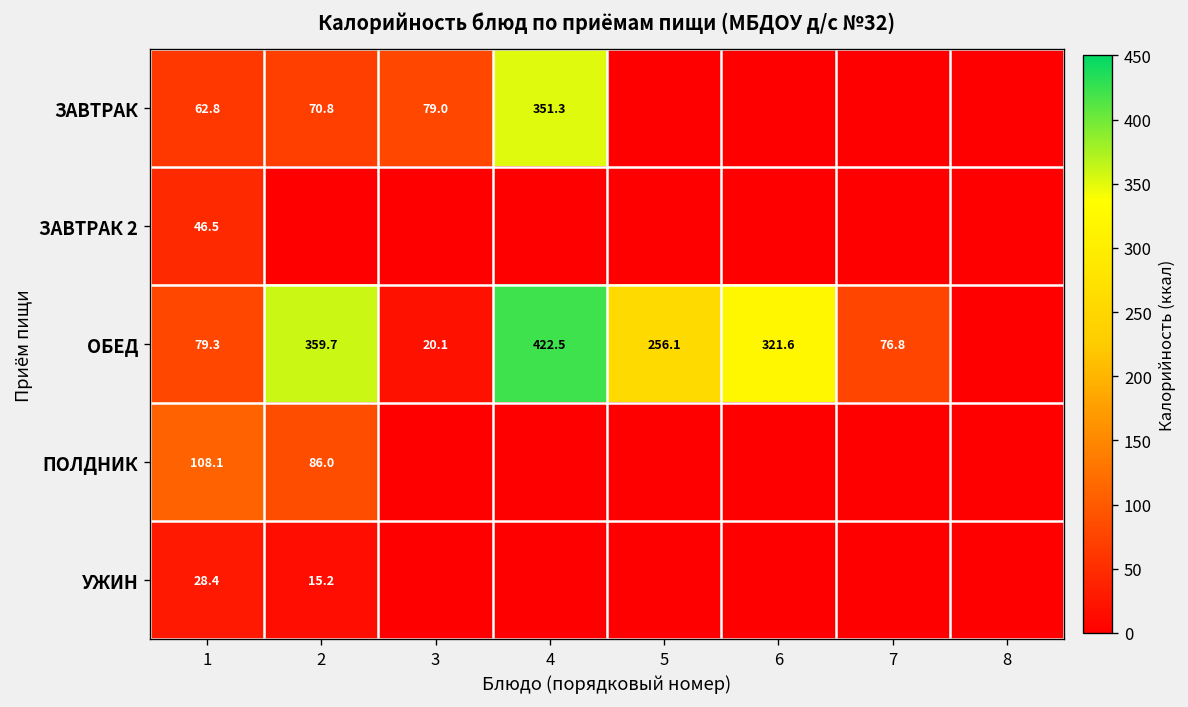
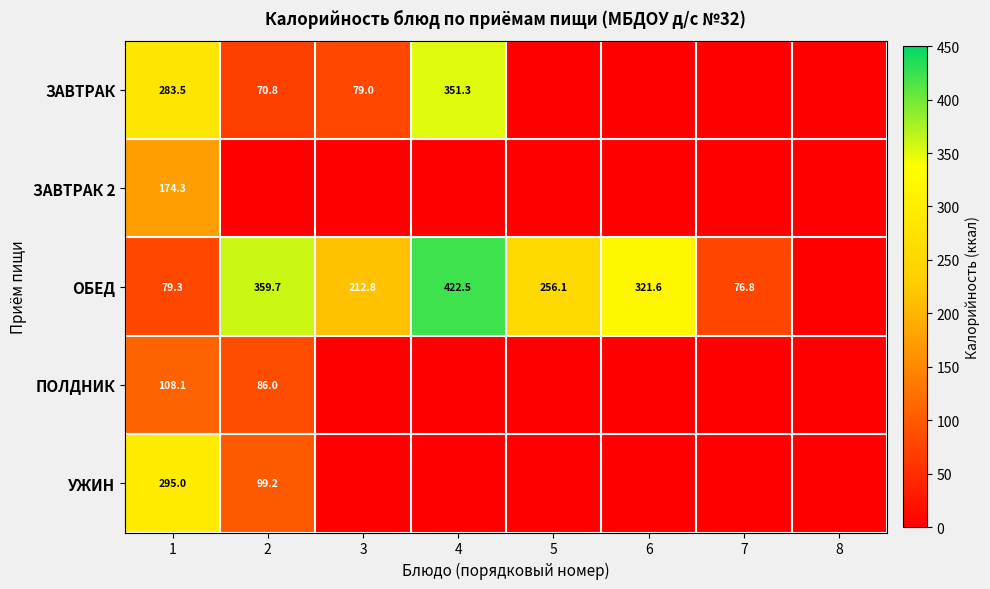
ЗАВТРАК, 1: 62.8 -> 283.5
ЗАВТРАК 2, 1: 46.5 -> 174.3
ОБЕД, 3: 20.1 -> 212.8
УЖИН, 1: 28.4 -> 295.0
УЖИН, 2: 15.2 -> 99.2
